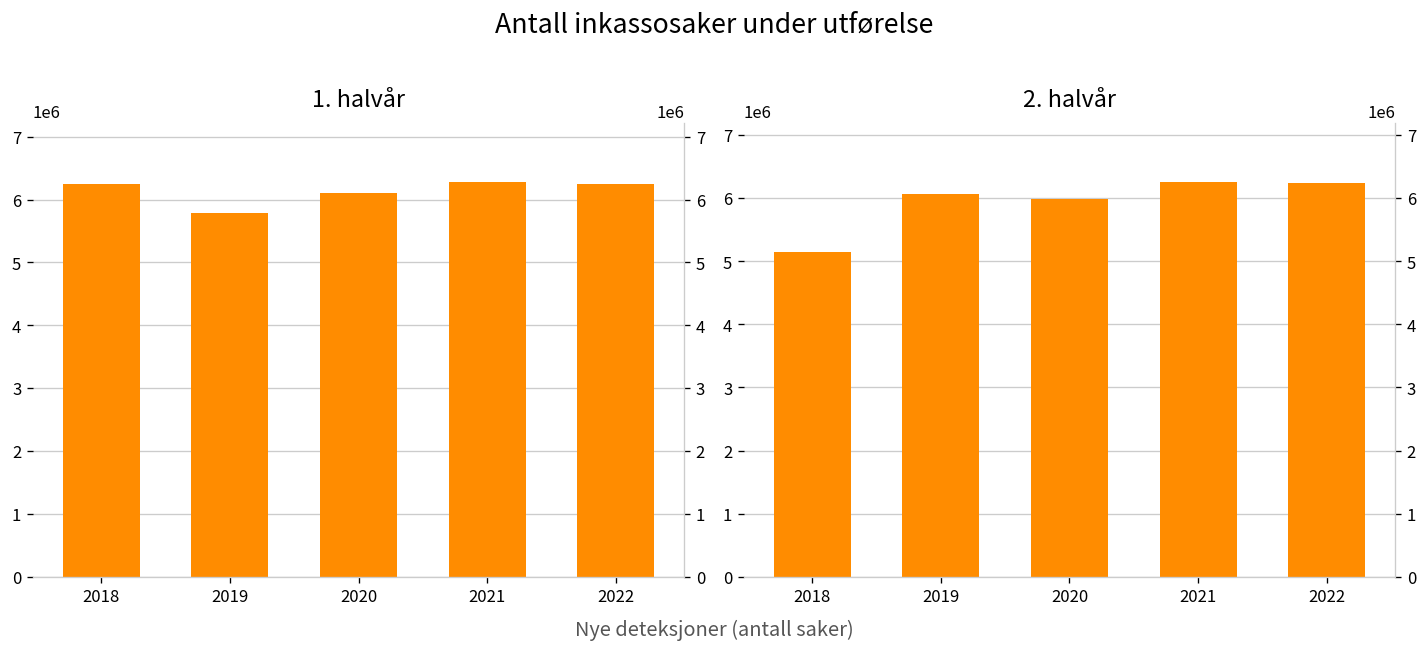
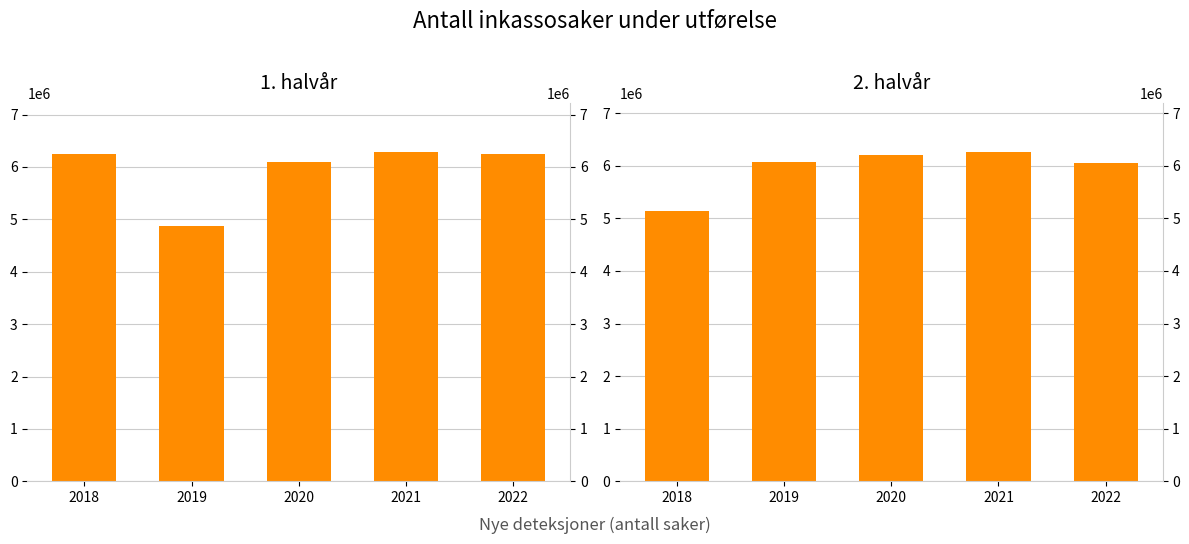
1. halvår, 2019: 5800000 -> 4900000
2. halvår, 2020: 6000000 -> 6200000
2. halvår, 2022: 6200000 -> 6100000
